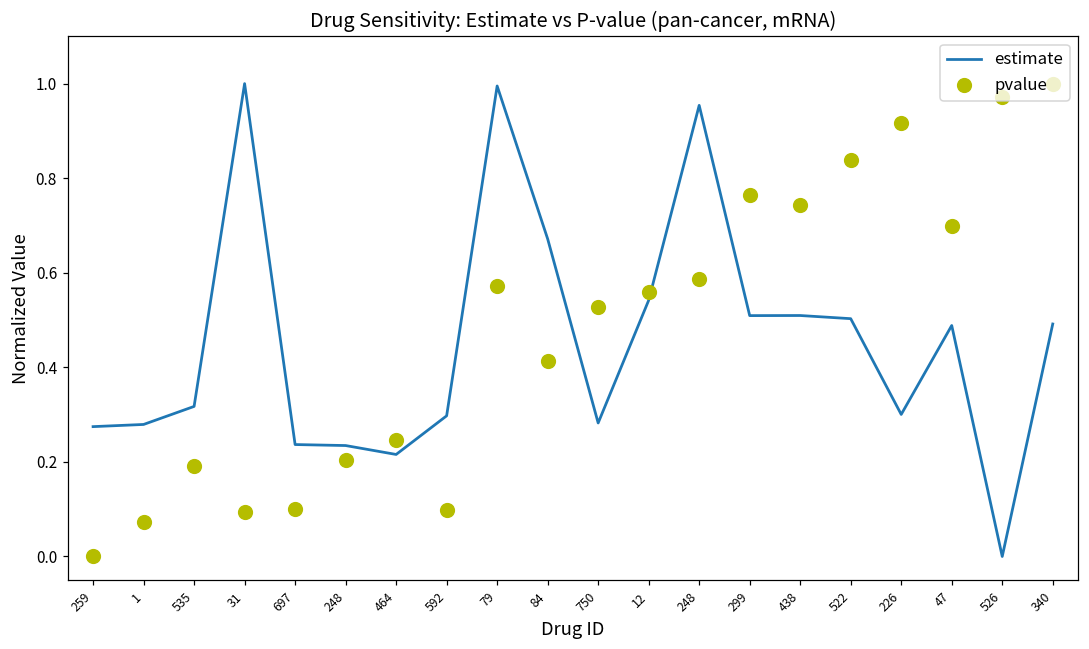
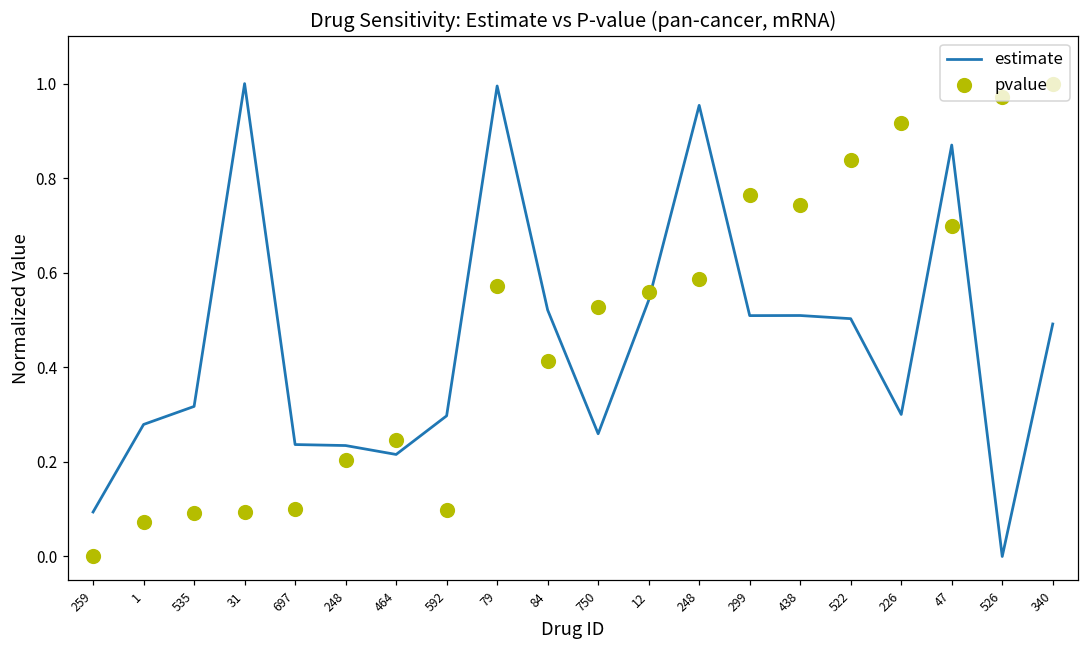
estimate, 259: 0.27 -> 0.09
pvalue, 535: 0.19 -> 0.09
estimate, 84: 0.67 -> 0.52
estimate, 750: 0.28 -> 0.26
estimate, 47: 0.49 -> 0.87
